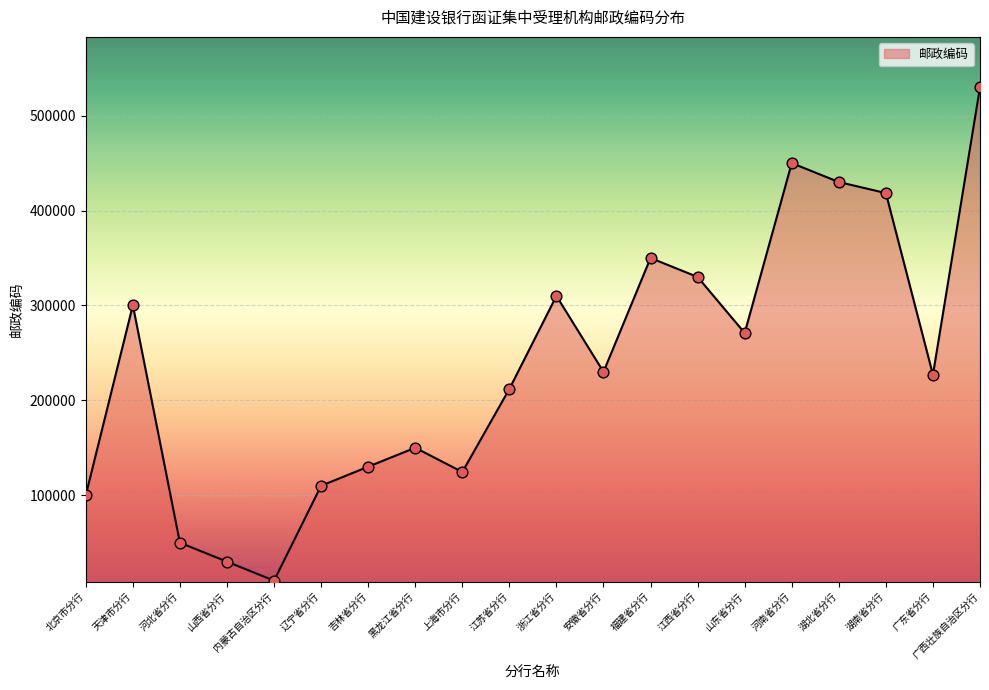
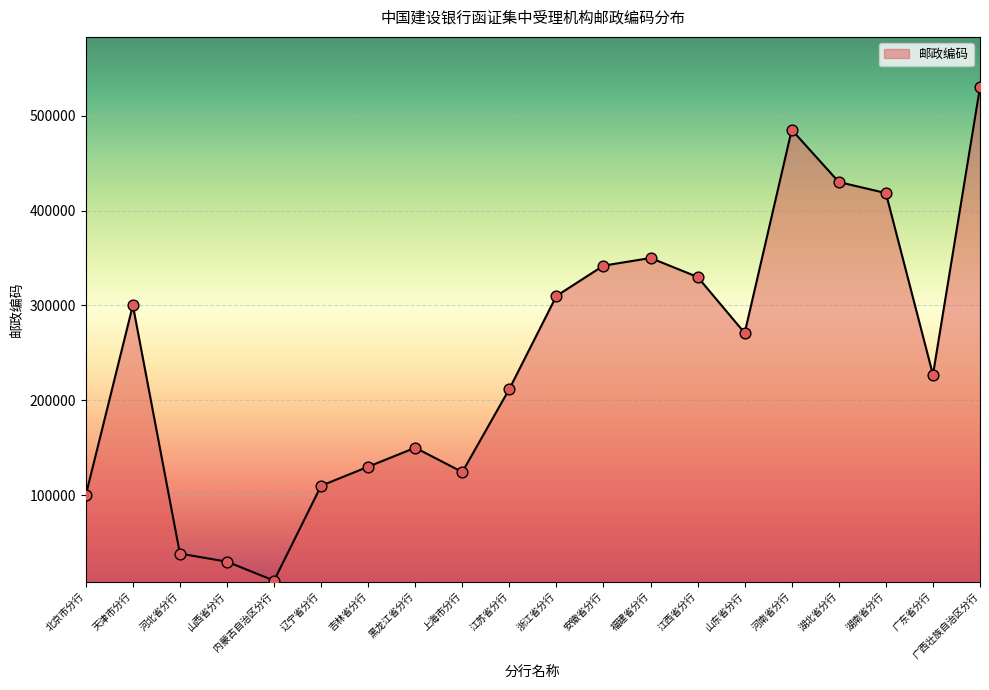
河北省分行: 50000 -> 40000
安徽省分行: 230000 -> 340000
河南省分行: 450000 -> 490000
